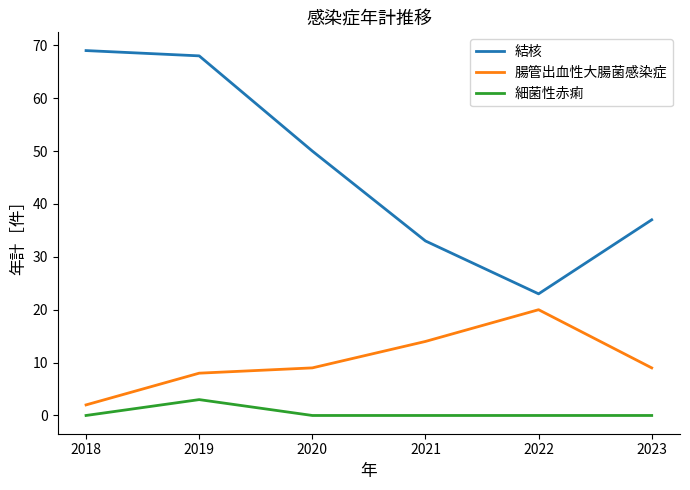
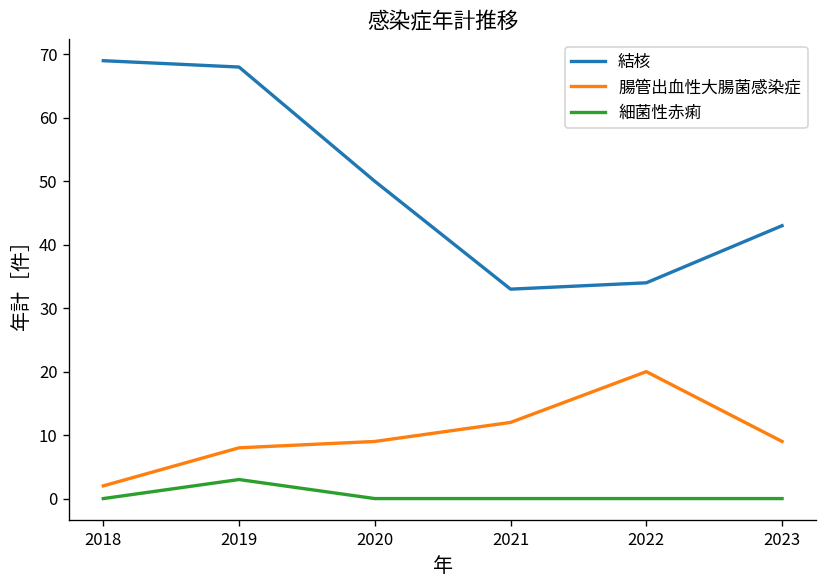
腸管出血性大腸菌感染症, 2021: 14 -> 12
結核, 2022: 23 -> 34
結核, 2023: 37 -> 43
